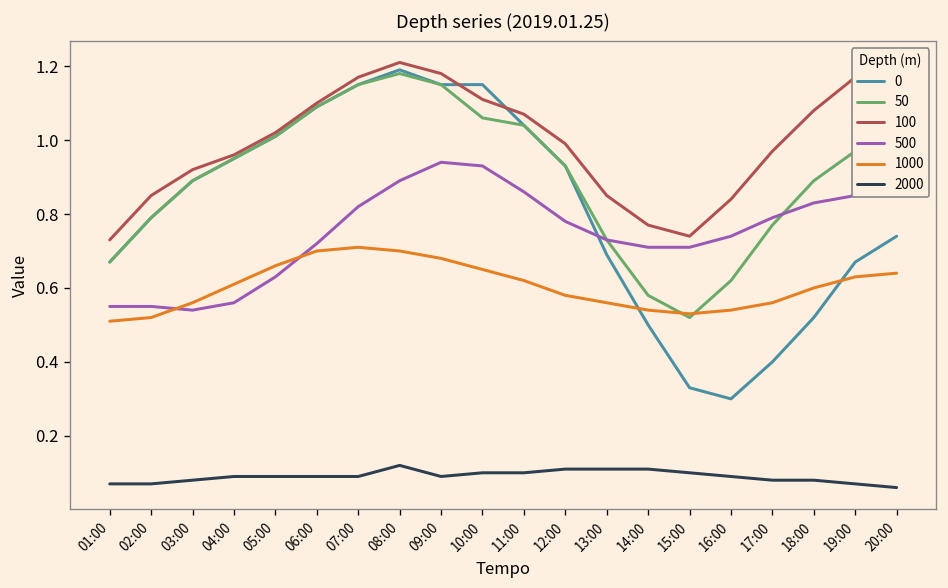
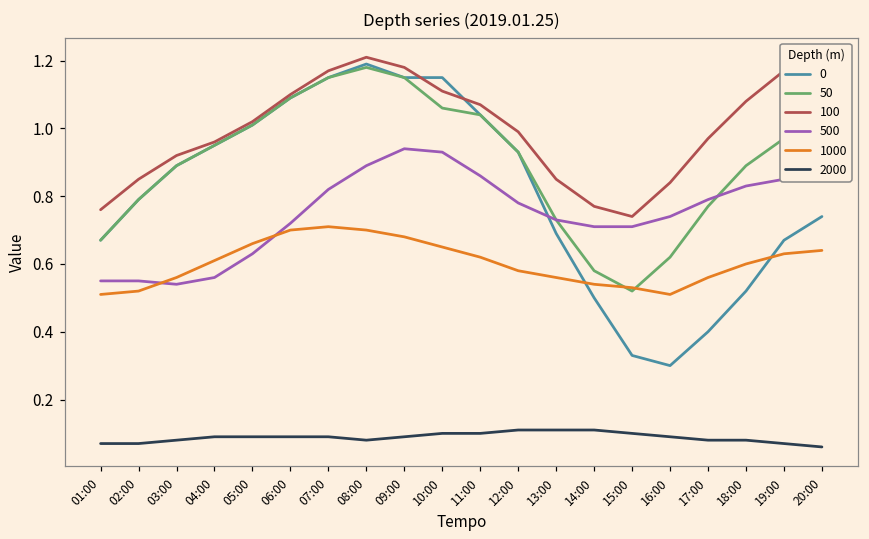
100, 01:00: 0.73 -> 0.76
2000, 08:00: 0.12 -> 0.08
1000, 16:00: 0.54 -> 0.51
